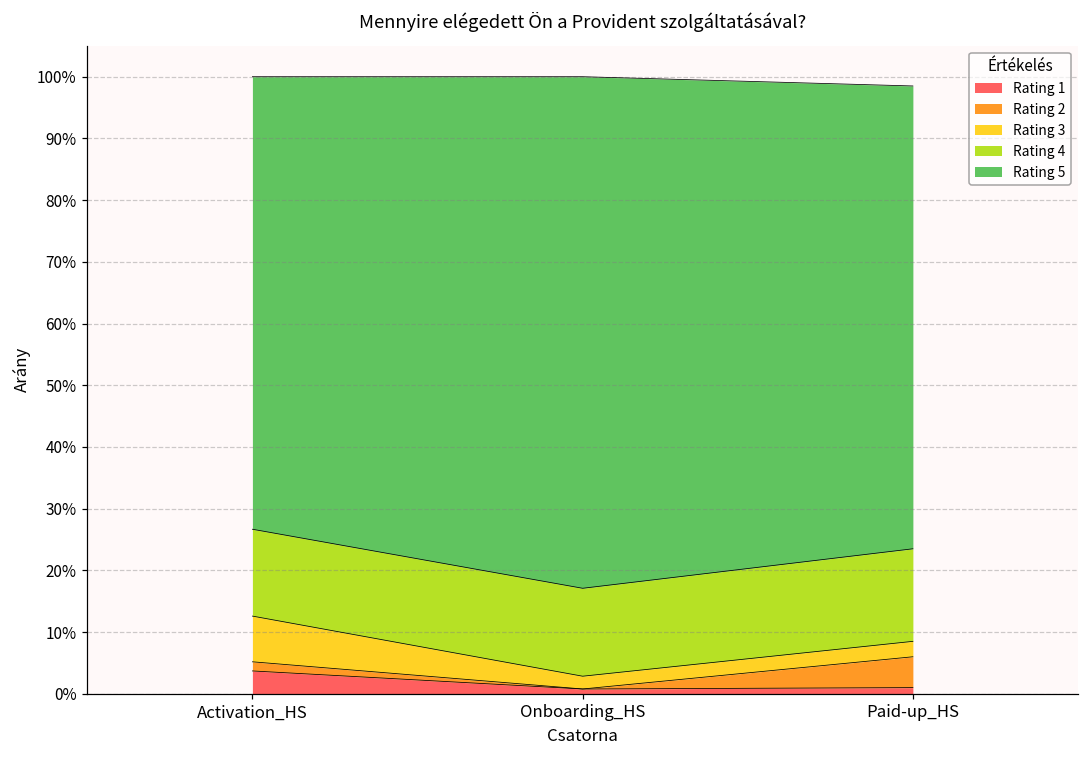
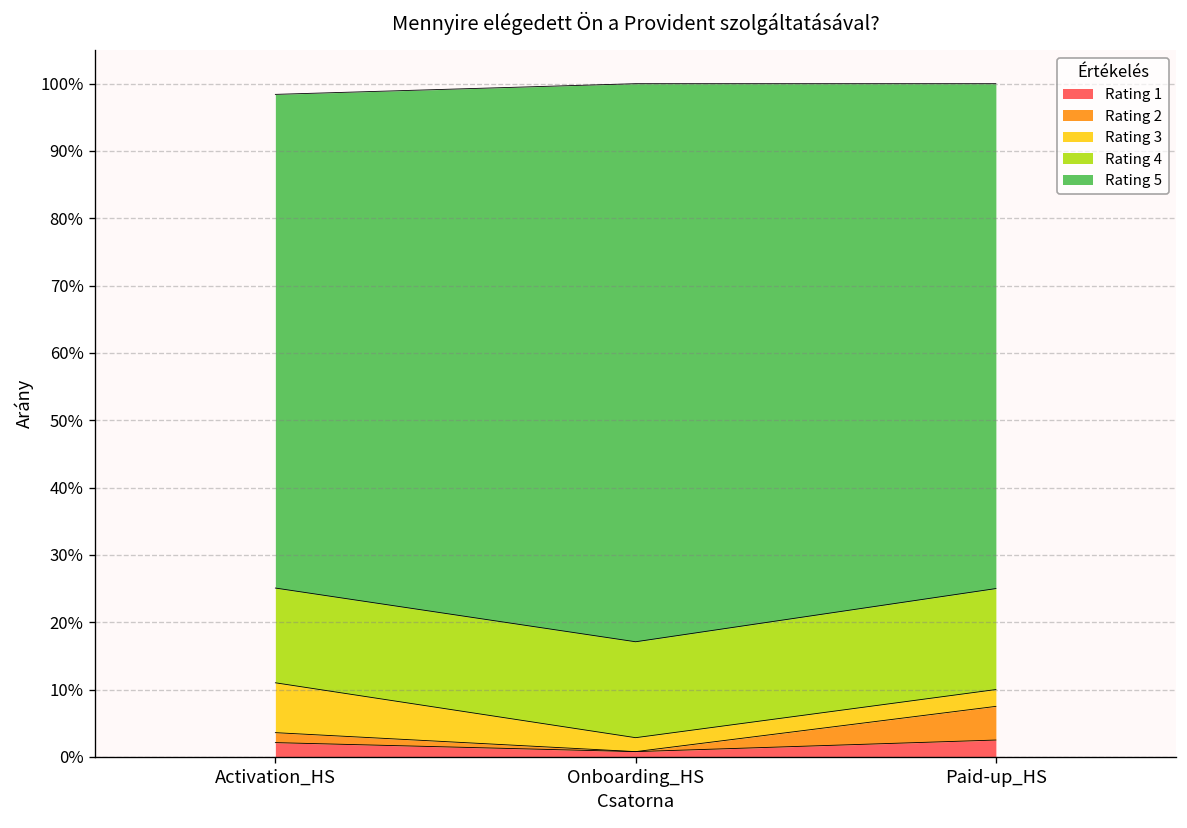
Rating 1, Activation_HS: 4% -> 2%
Rating 1, Paid-up_HS: 1% -> 3%
